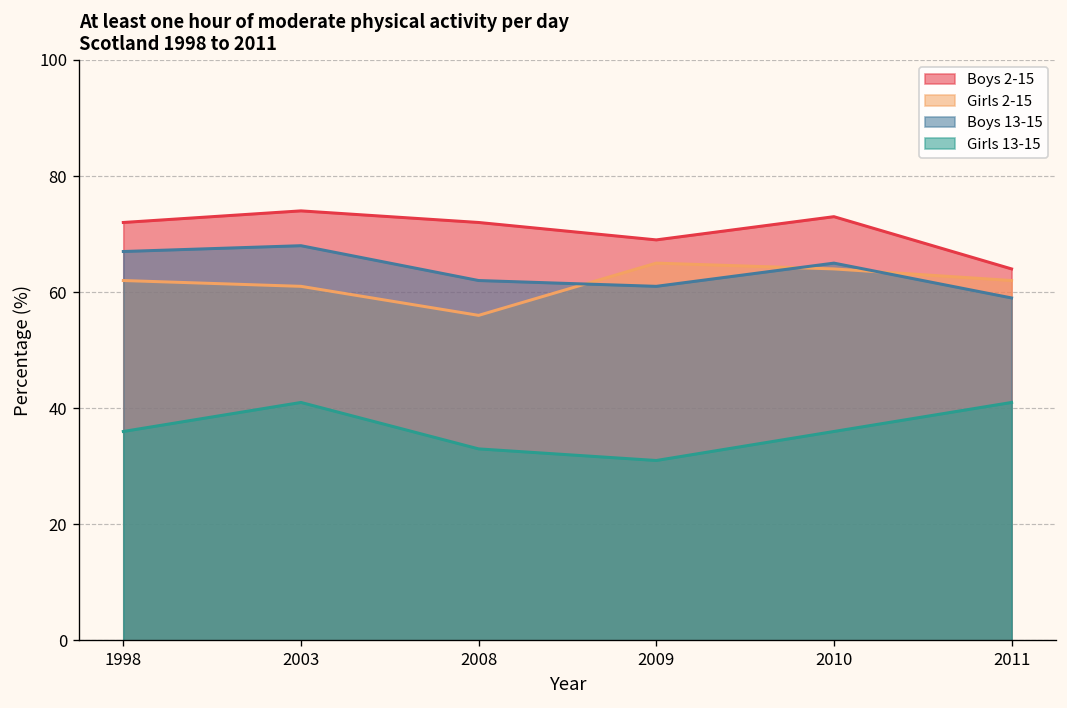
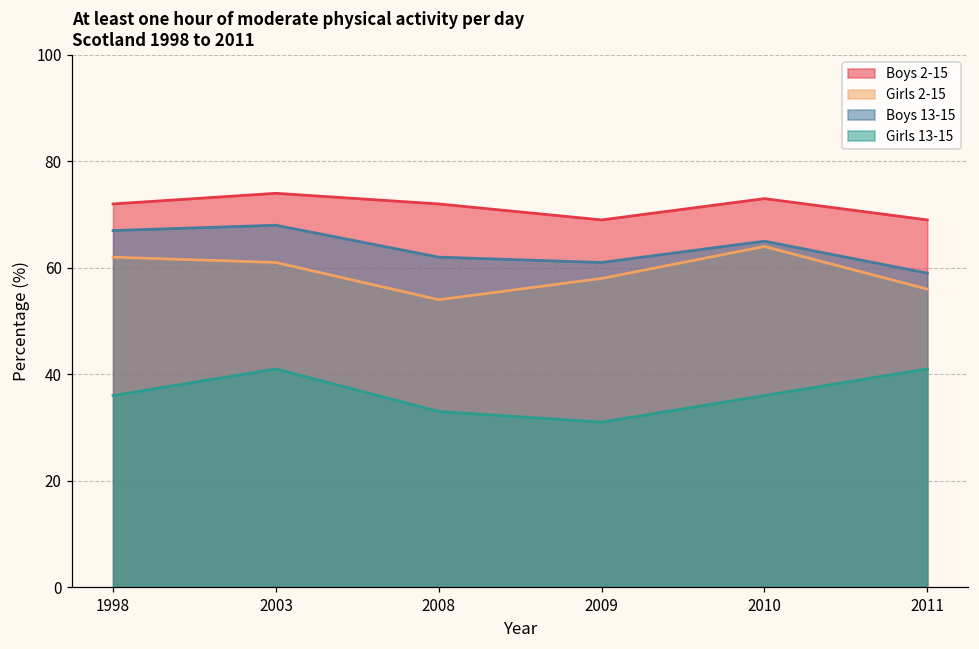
Girls 2-15, 2008: 56 -> 54
Girls 2-15, 2009: 65 -> 58
Boys 2-15, 2011: 64 -> 69
Girls 2-15, 2011: 62 -> 56
